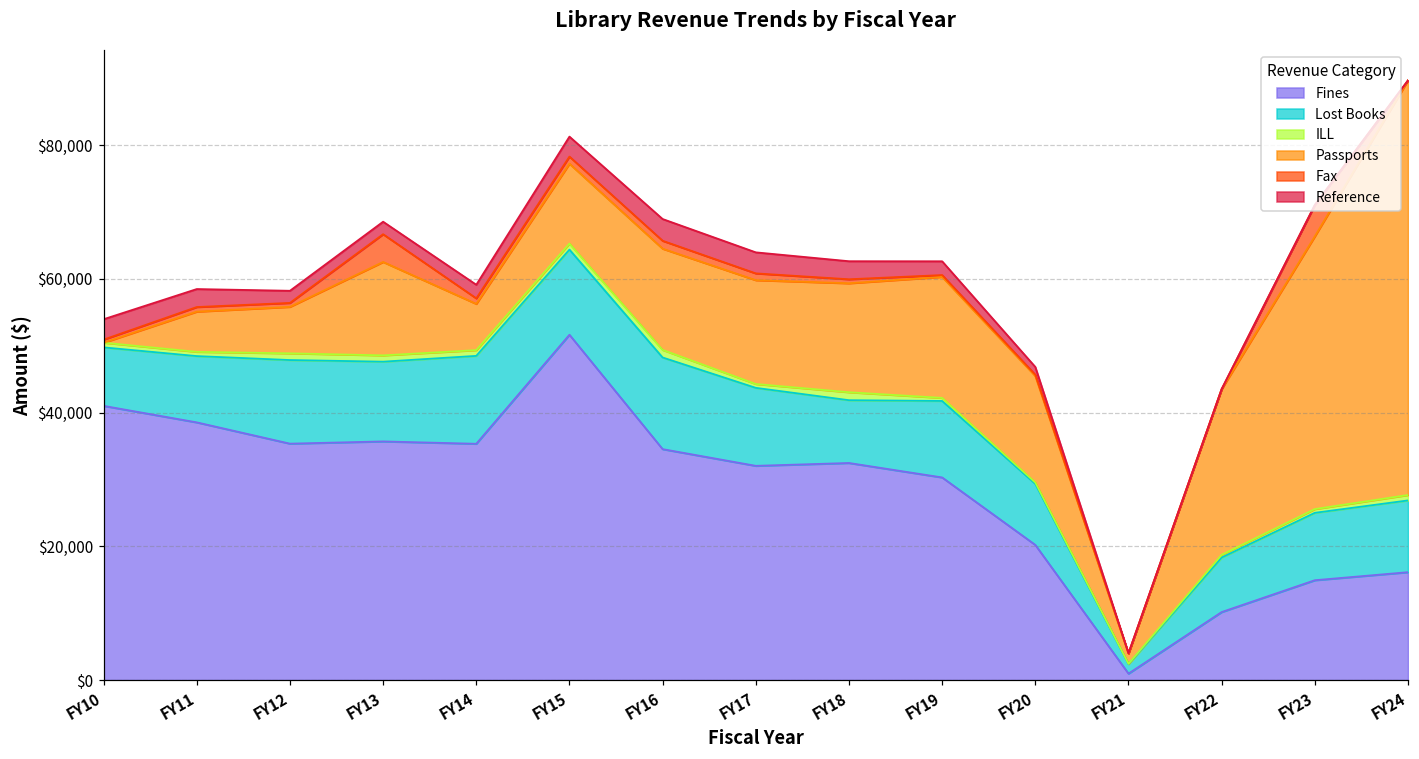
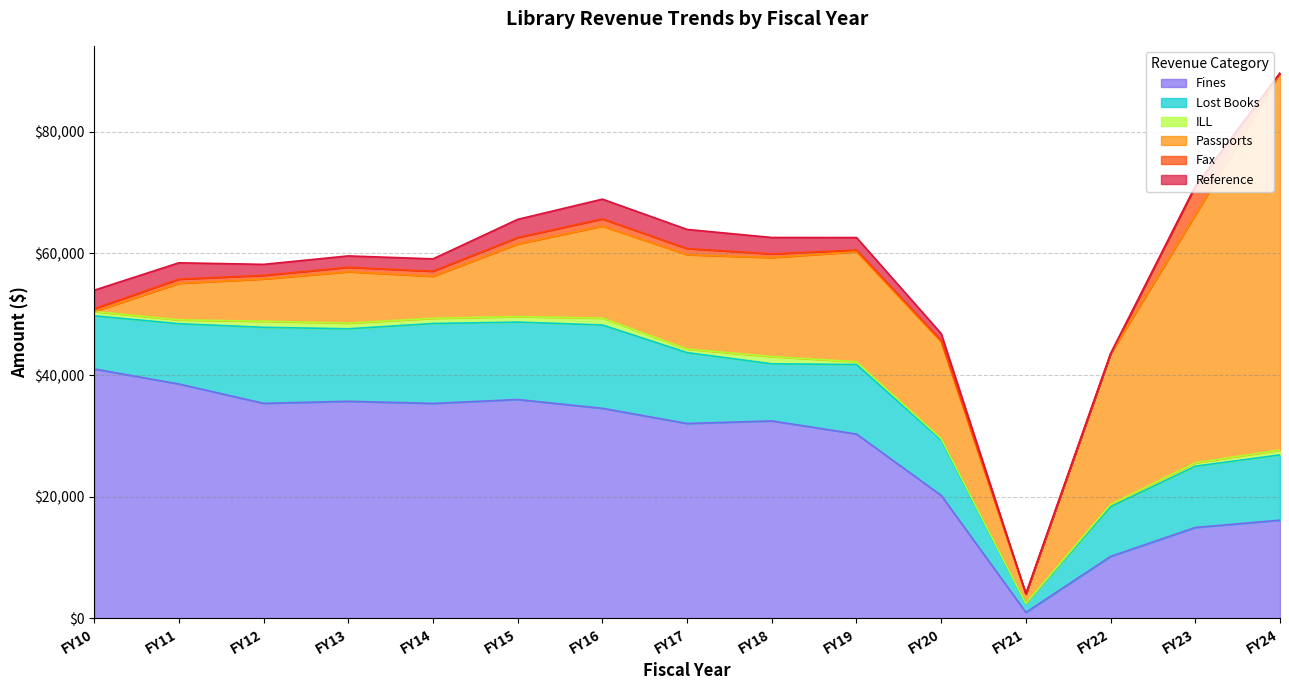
Passports, FY13: $14,000 -> $8,000
Fax, FY13: $4,000 -> $1,000
Fines, FY15: $52,000 -> $36,000
